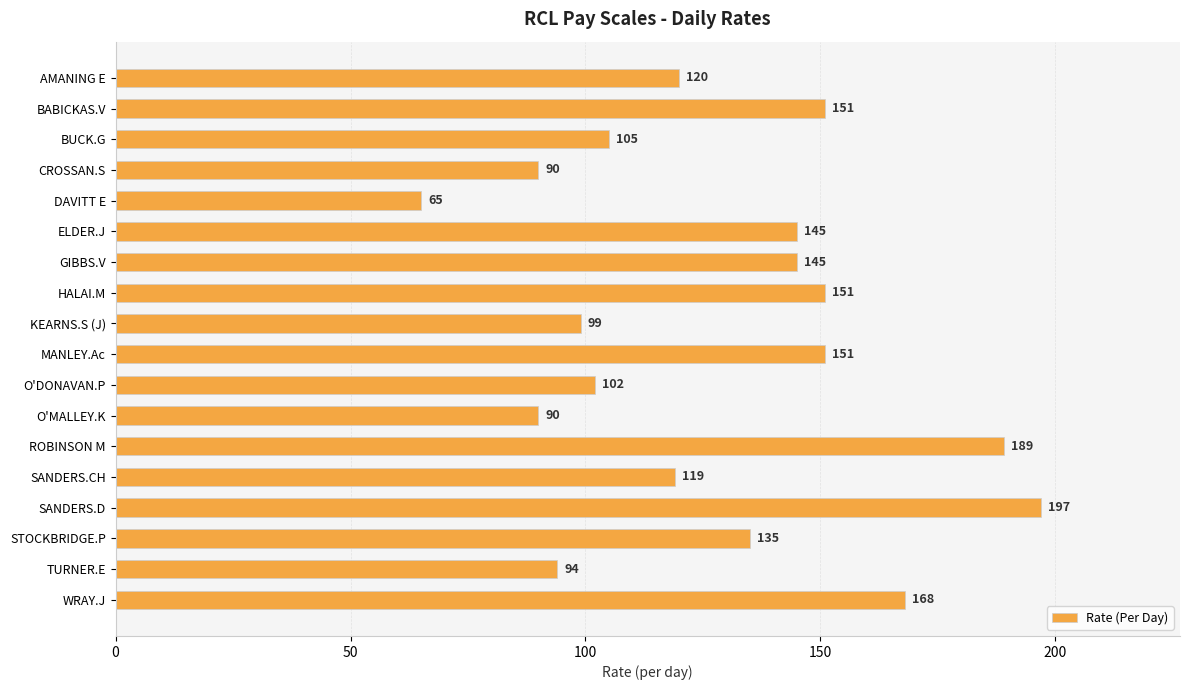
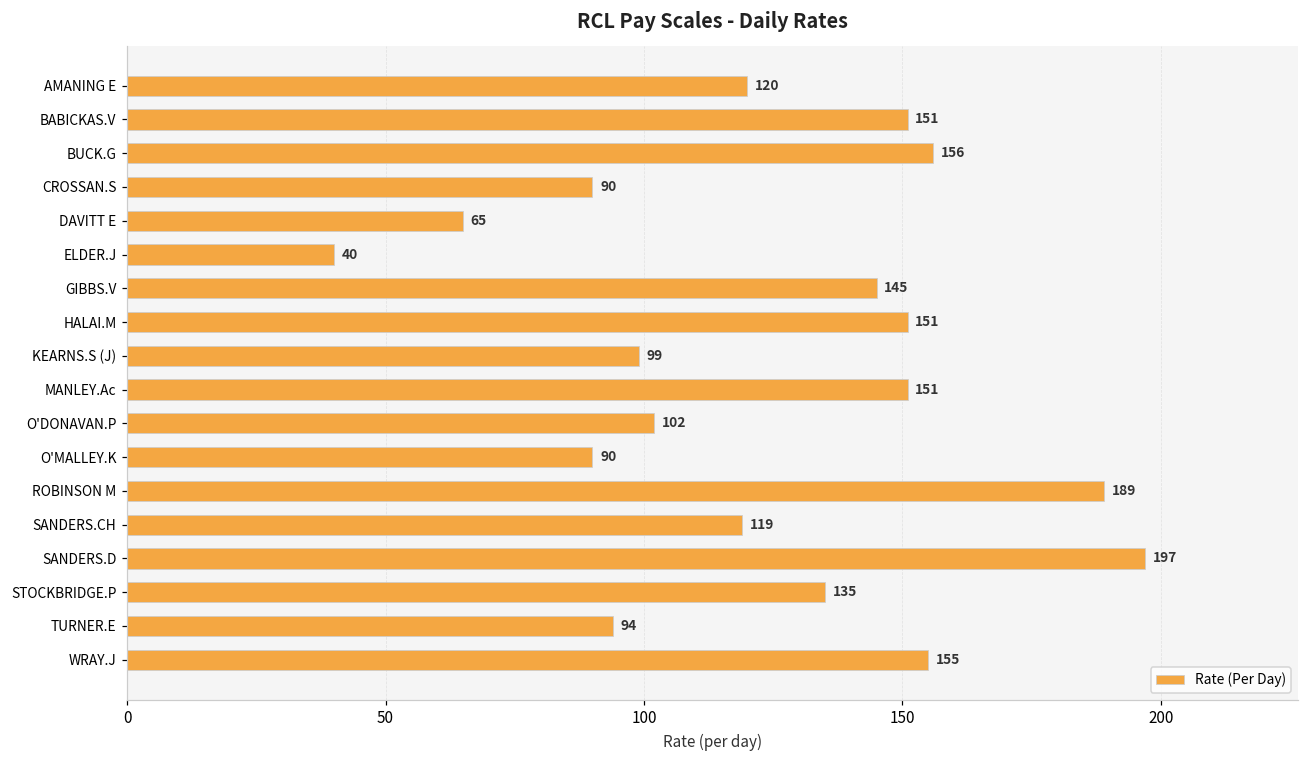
BUCK.G: 105 -> 156
ELDER.J: 145 -> 40
WRAY.J: 168 -> 155
